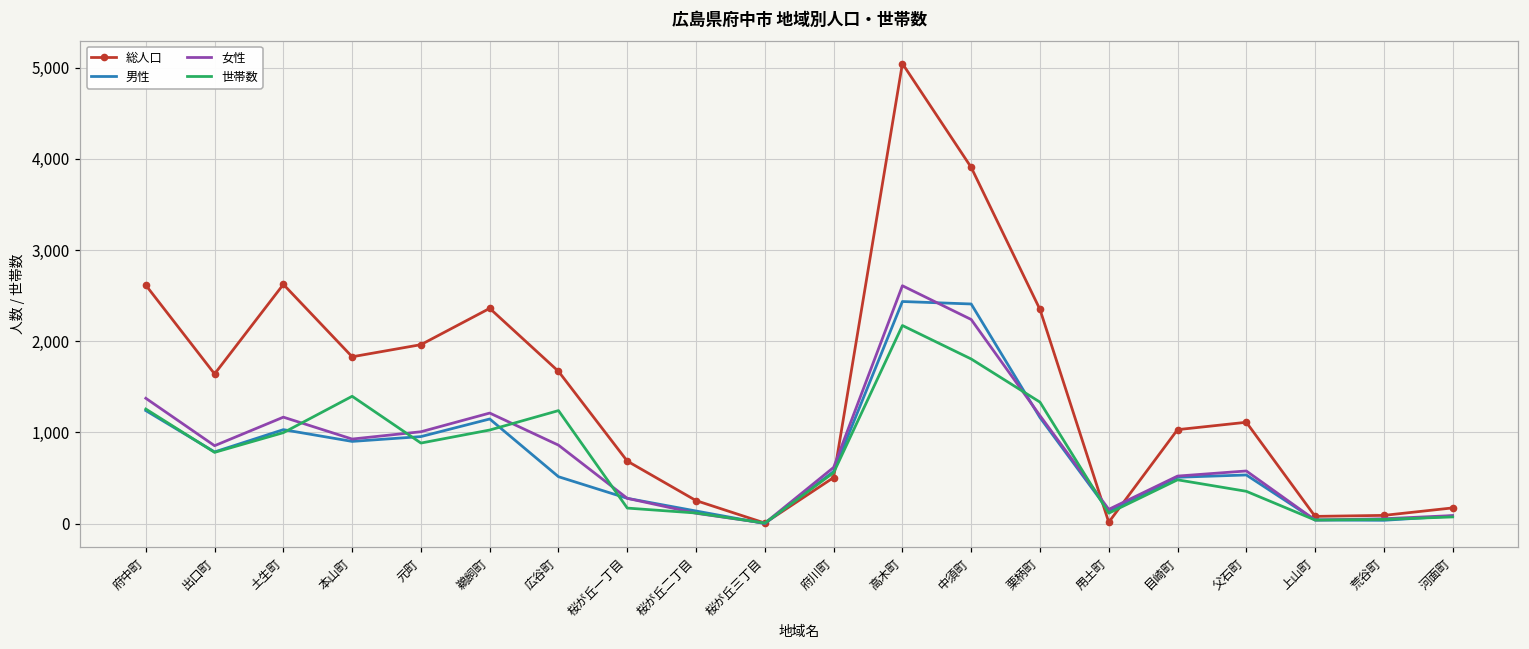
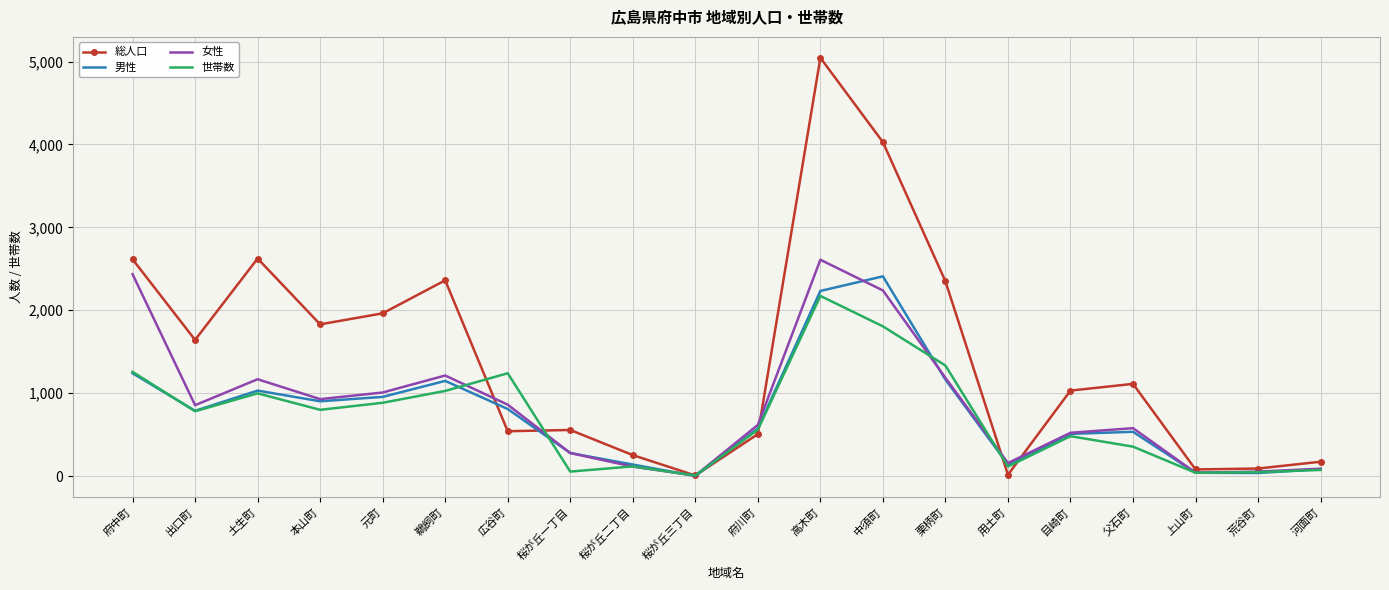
女性, 府中町: 1,400 -> 2,400
世帯数, 本山町: 1,400 -> 800
総人口, 広谷町: 1,700 -> 500
男性, 広谷町: 500 -> 800
総人口, 桜が丘一丁目: 700 -> 600
世帯数, 桜が丘一丁目: 200 -> 100
男性, 高木町: 2,400 -> 2,200
総人口, 中須町: 3,900 -> 4,000
